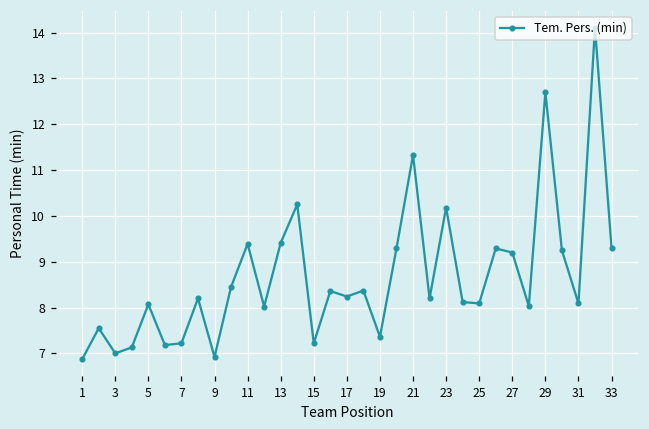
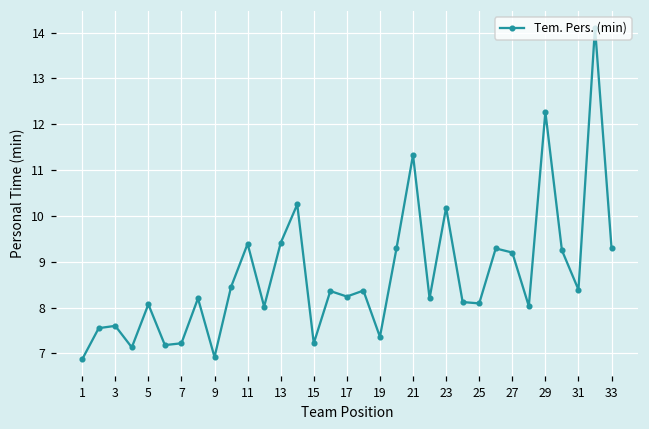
3: 7.0 -> 7.6
29: 12.7 -> 12.3
31: 8.1 -> 8.4
